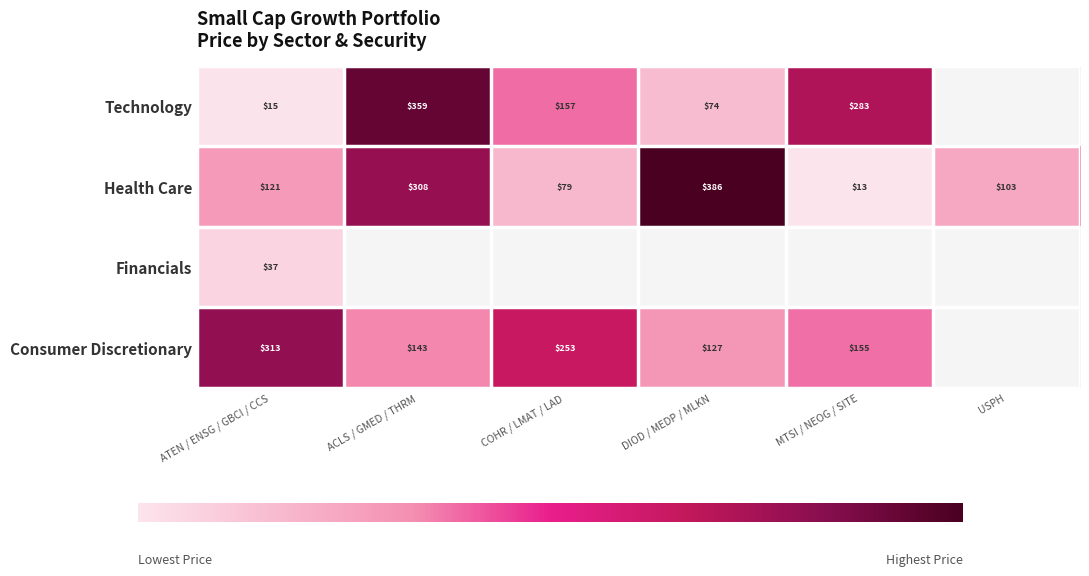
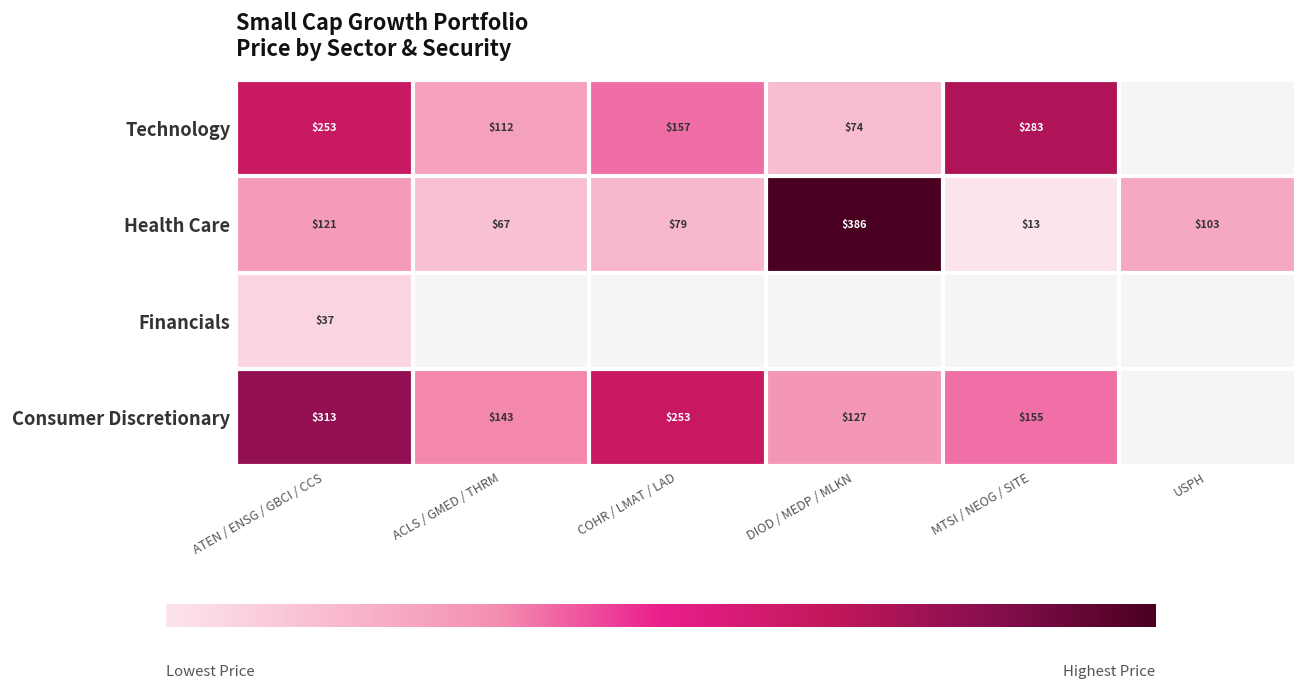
Technology, ATEN / ENSG / GBCI / CCS: $15 -> $253
Technology, ACLS / GMED / THRM: $359 -> $112
Health Care, ACLS / GMED / THRM: $308 -> $67
